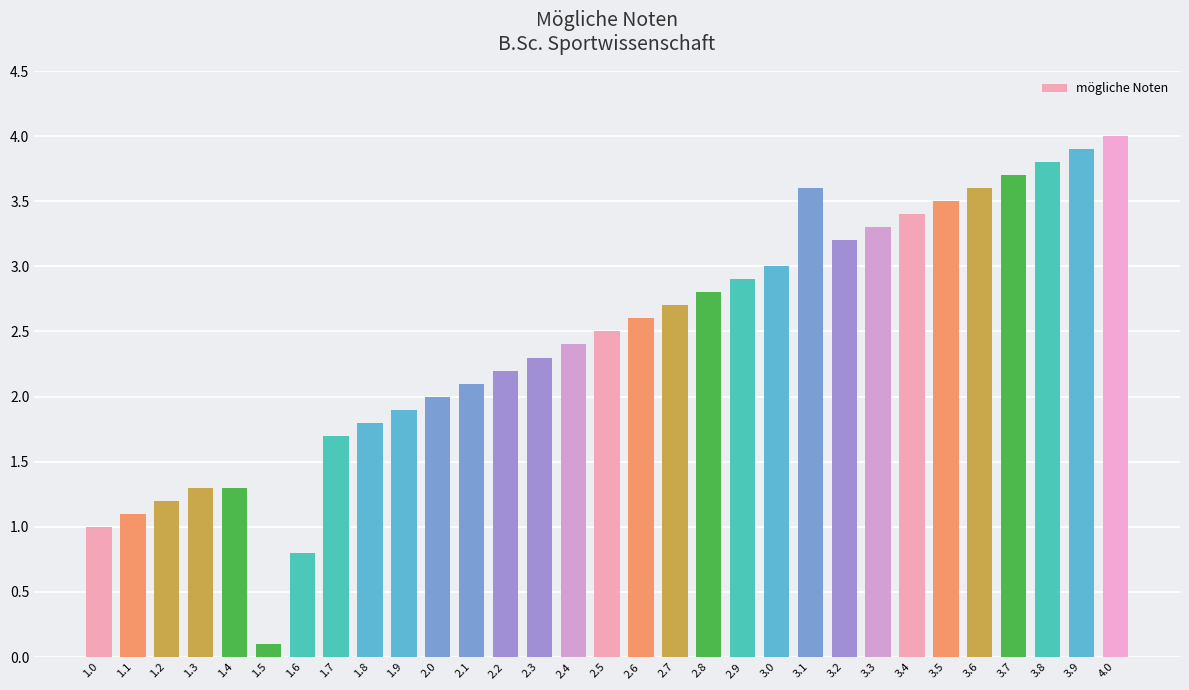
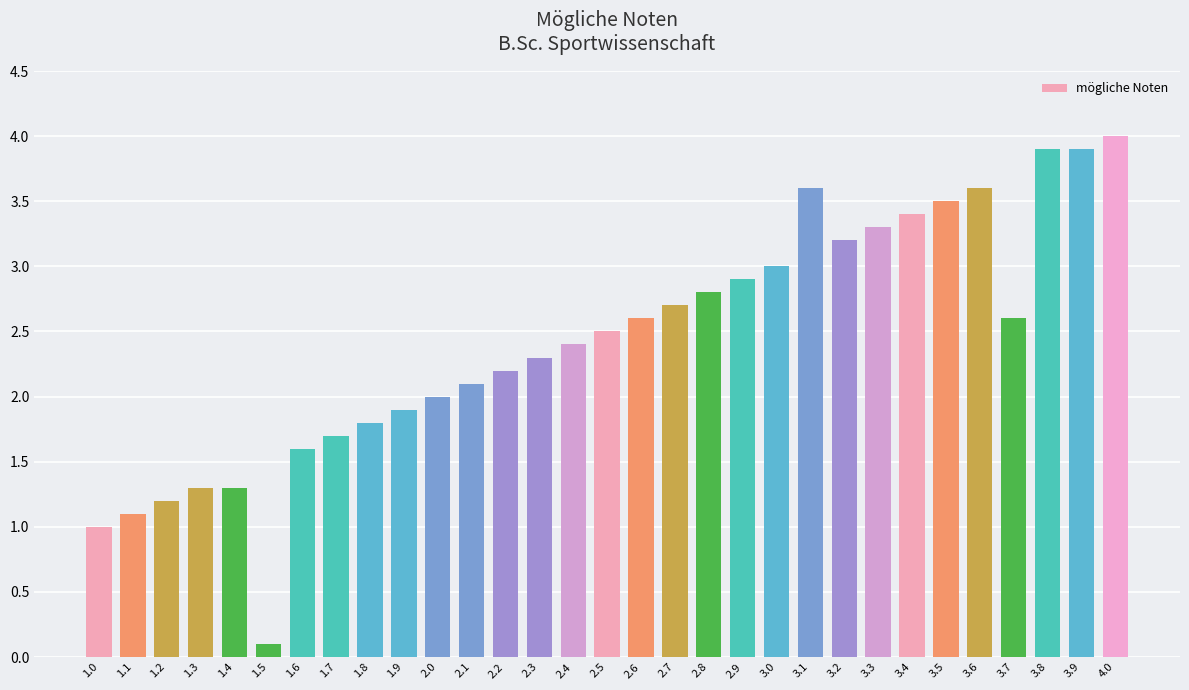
1.6: 0.8 -> 1.6
3.7: 3.7 -> 2.6
3.8: 3.8 -> 3.9
